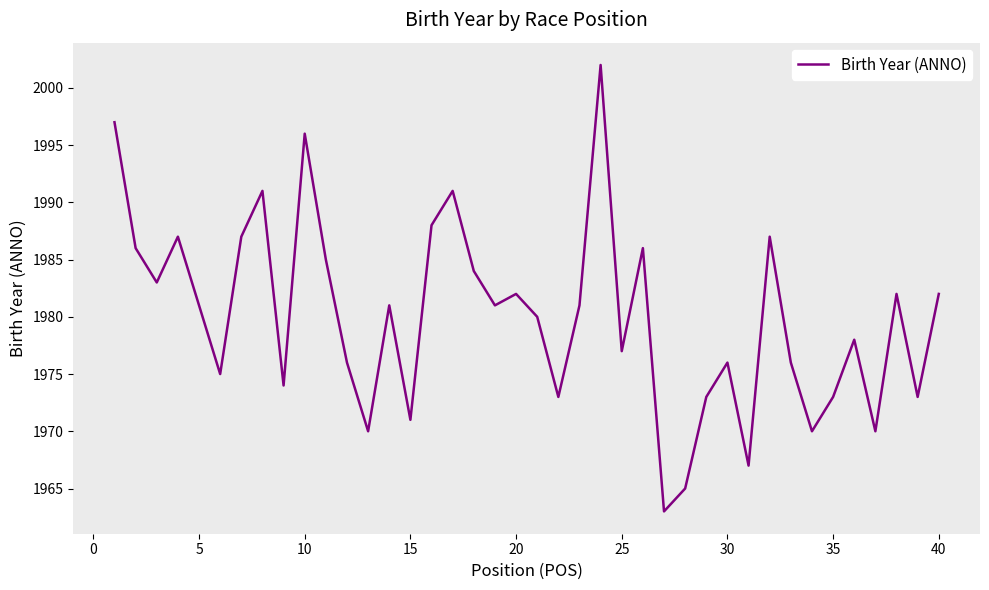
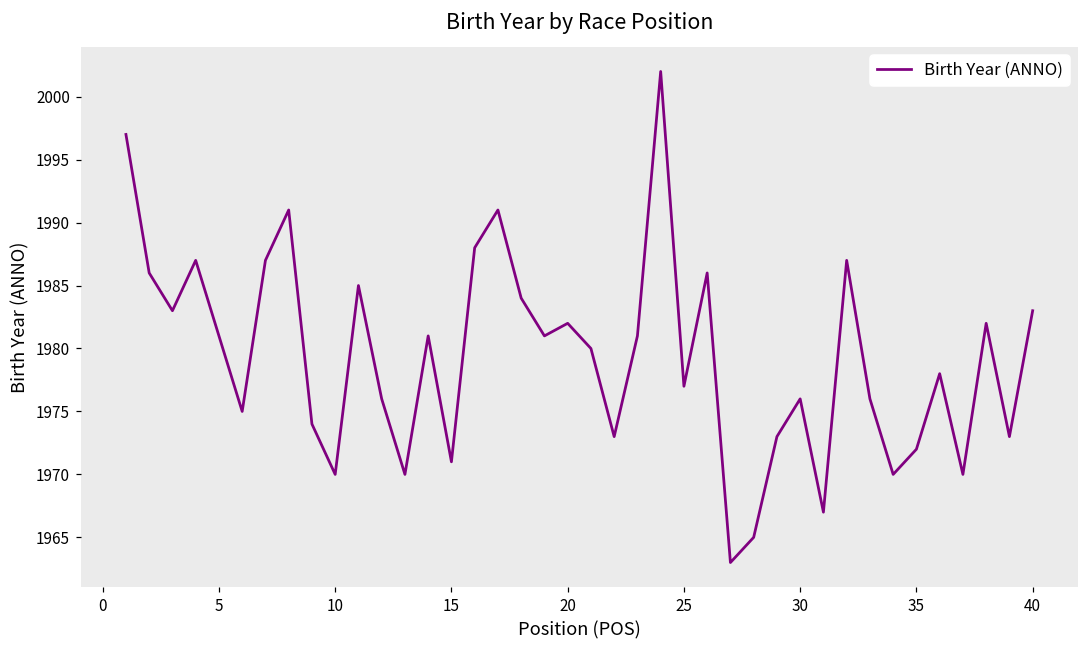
10: 1996 -> 1970
35: 1973 -> 1972
40: 1982 -> 1983
